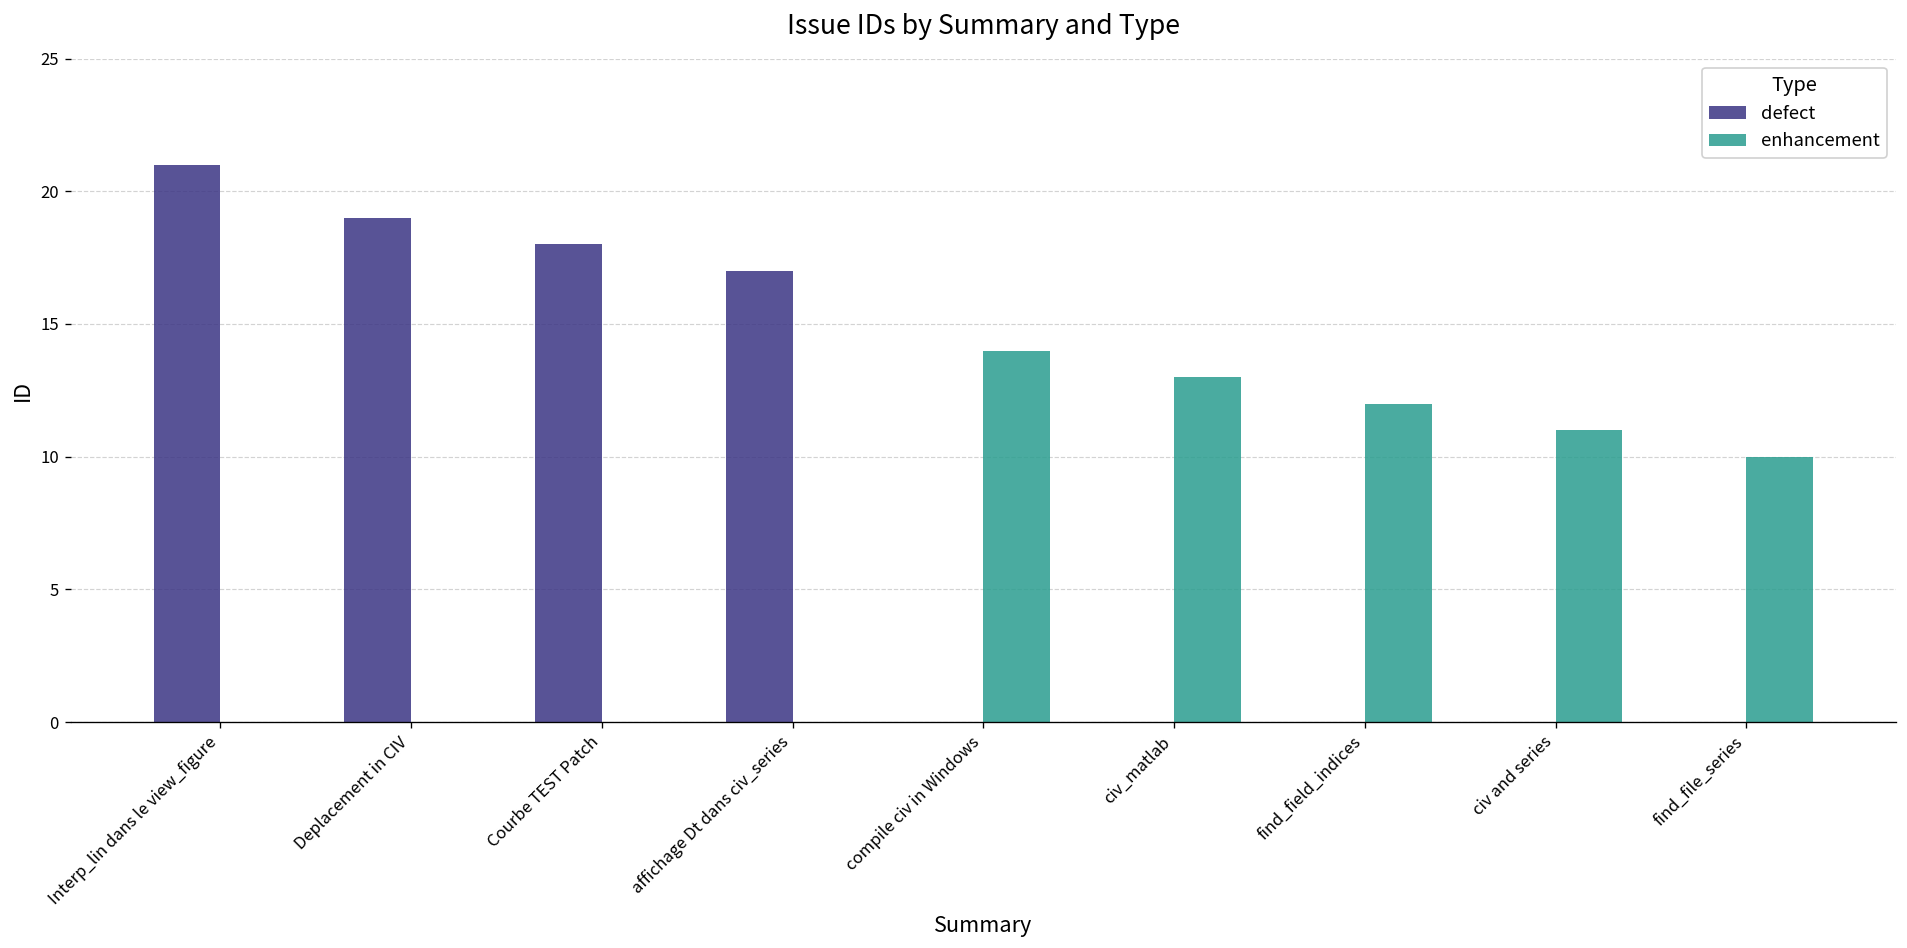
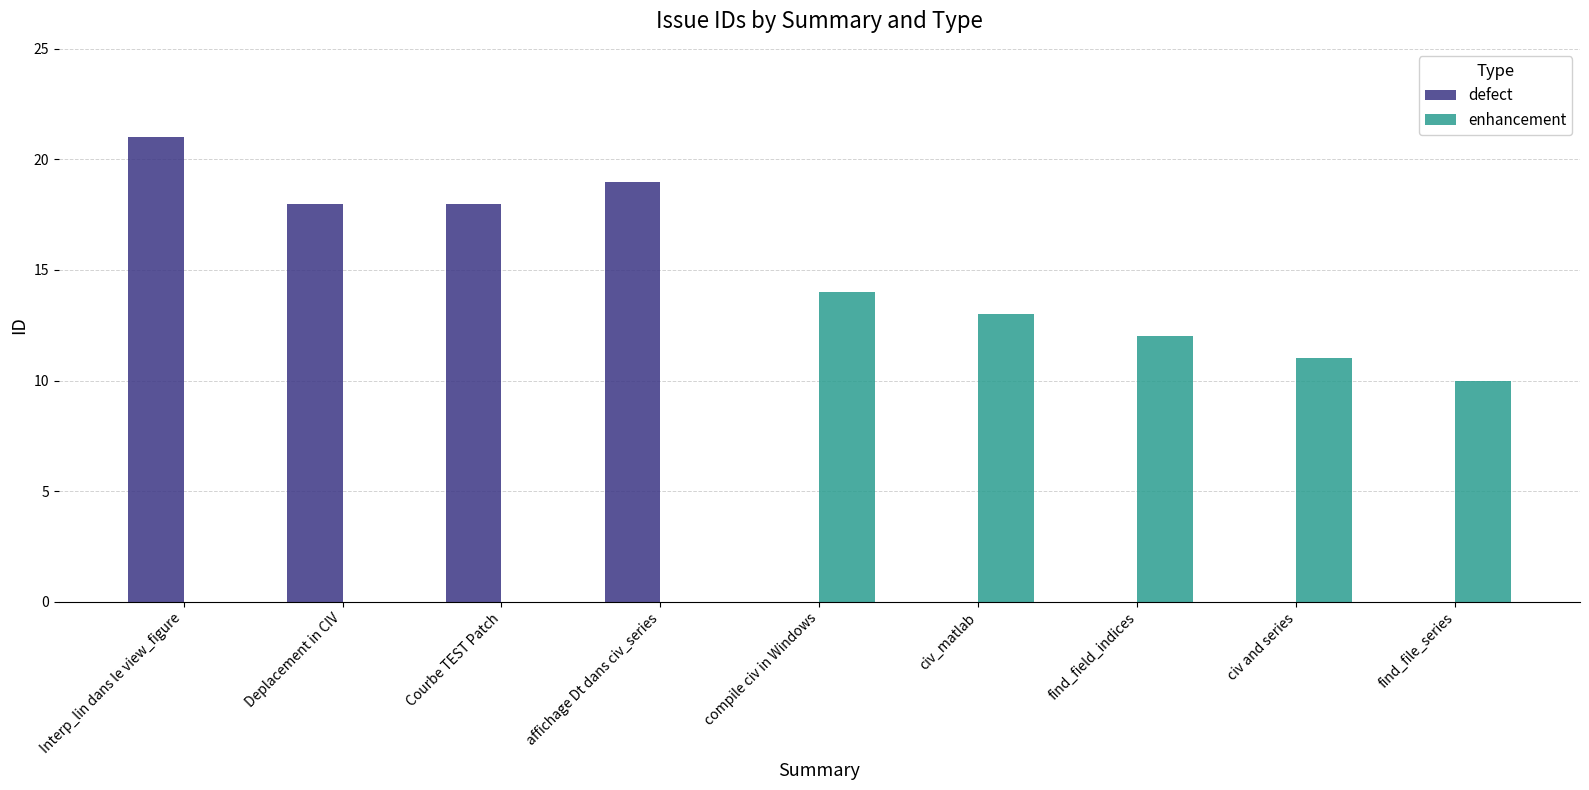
defect, Deplacement in CIV: 19 -> 18
defect, affichage Dt dans civ_series: 17 -> 19
